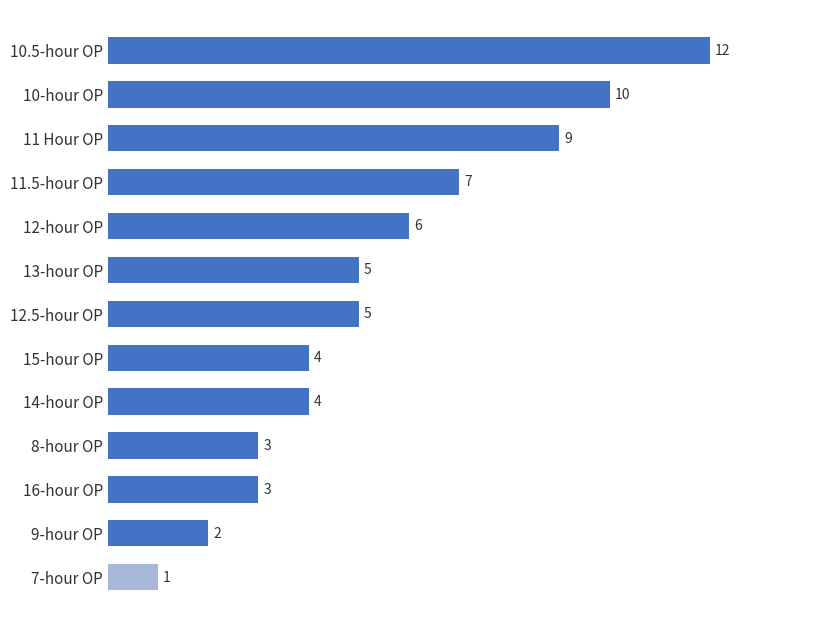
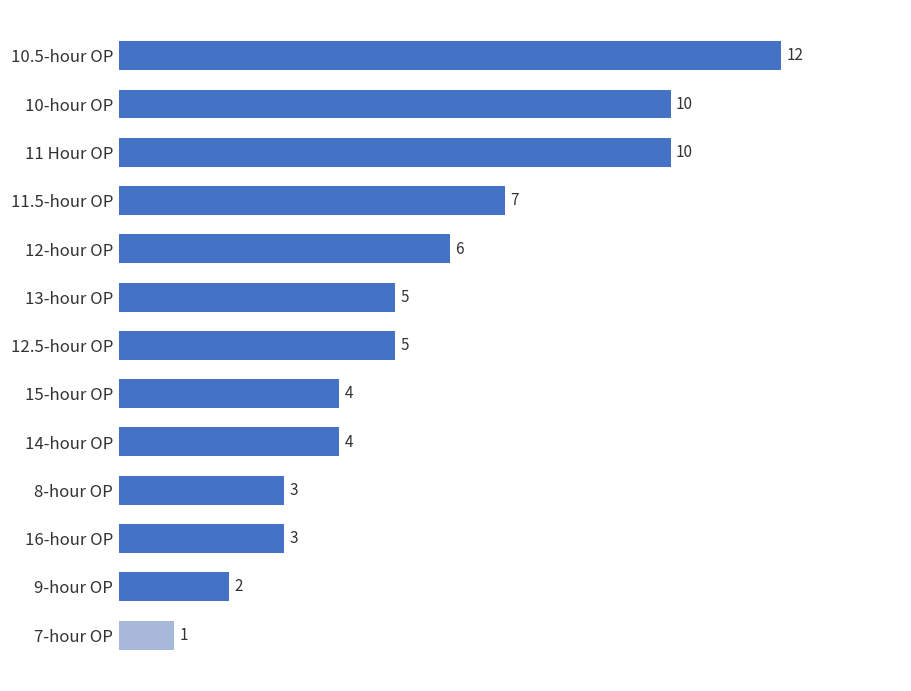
11 Hour OP: 9 -> 10
